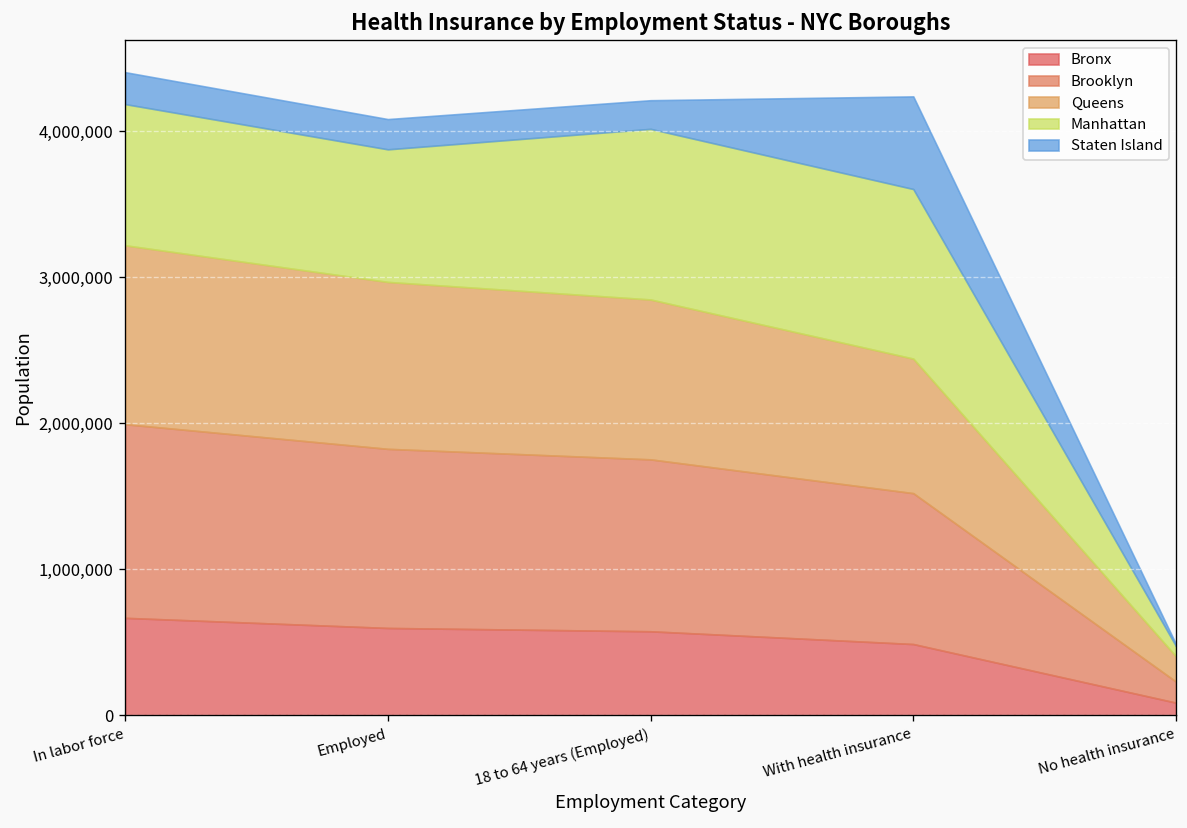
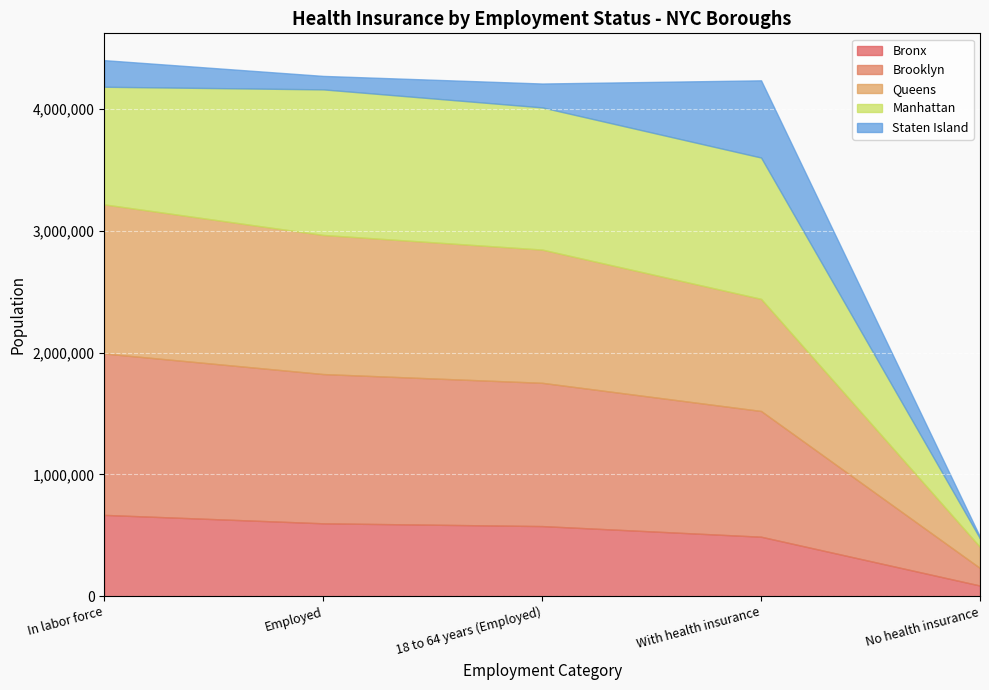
Manhattan, Employed: 910,000 -> 1,200,000
Staten Island, Employed: 210,000 -> 110,000
